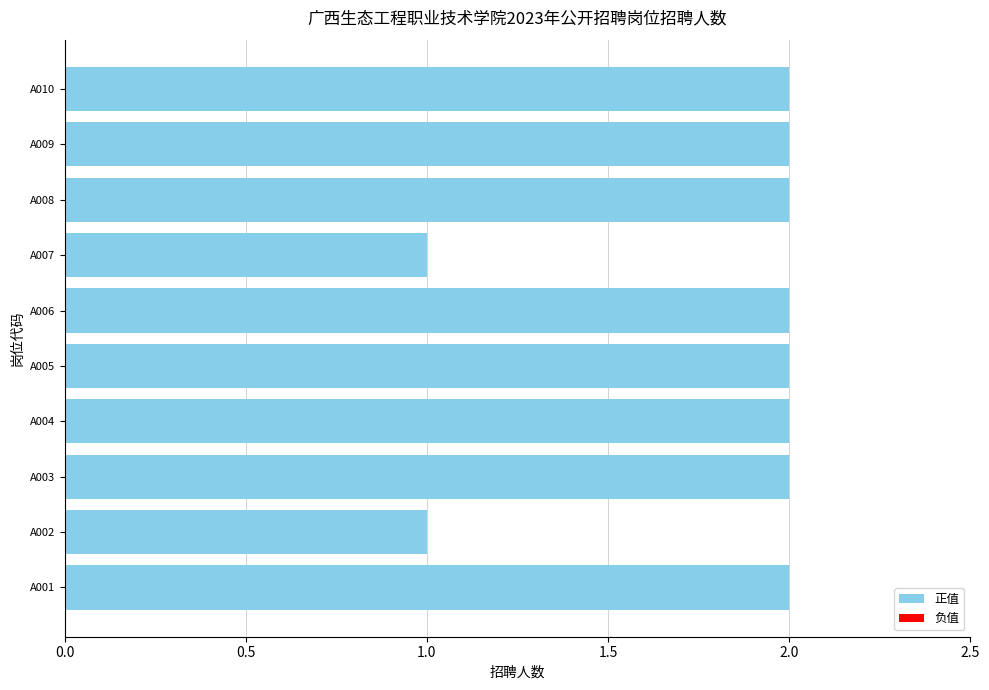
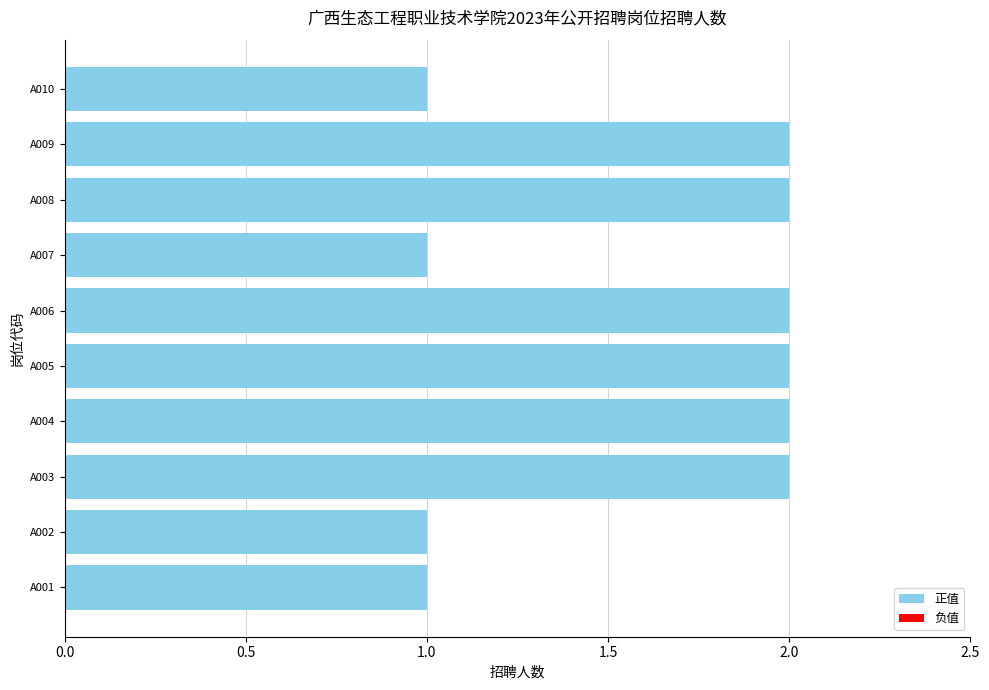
A010: 2 -> 1
A001: 2 -> 1
